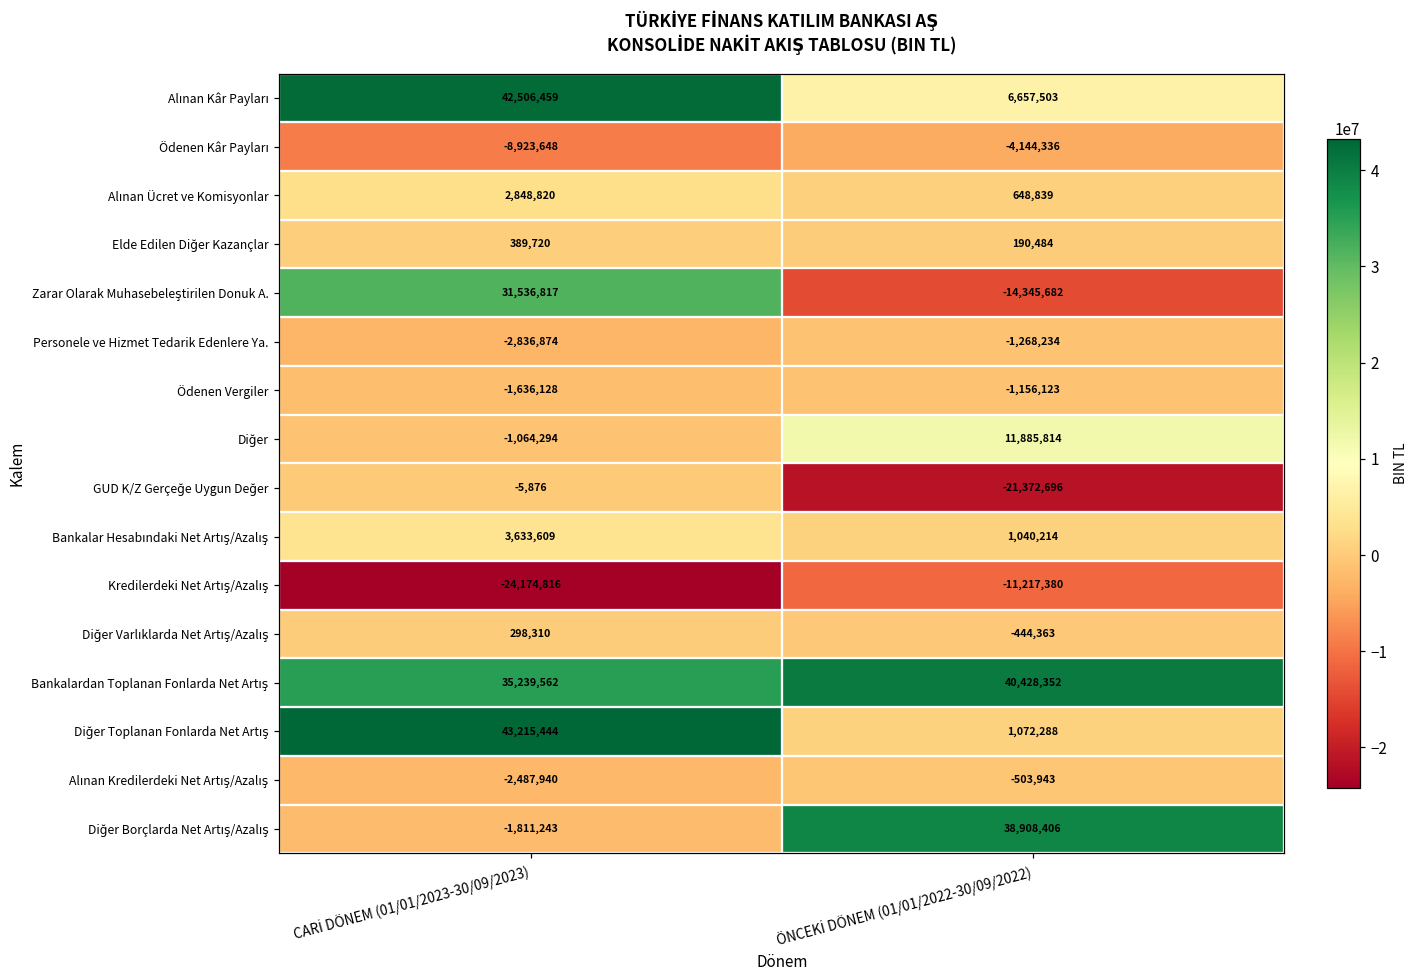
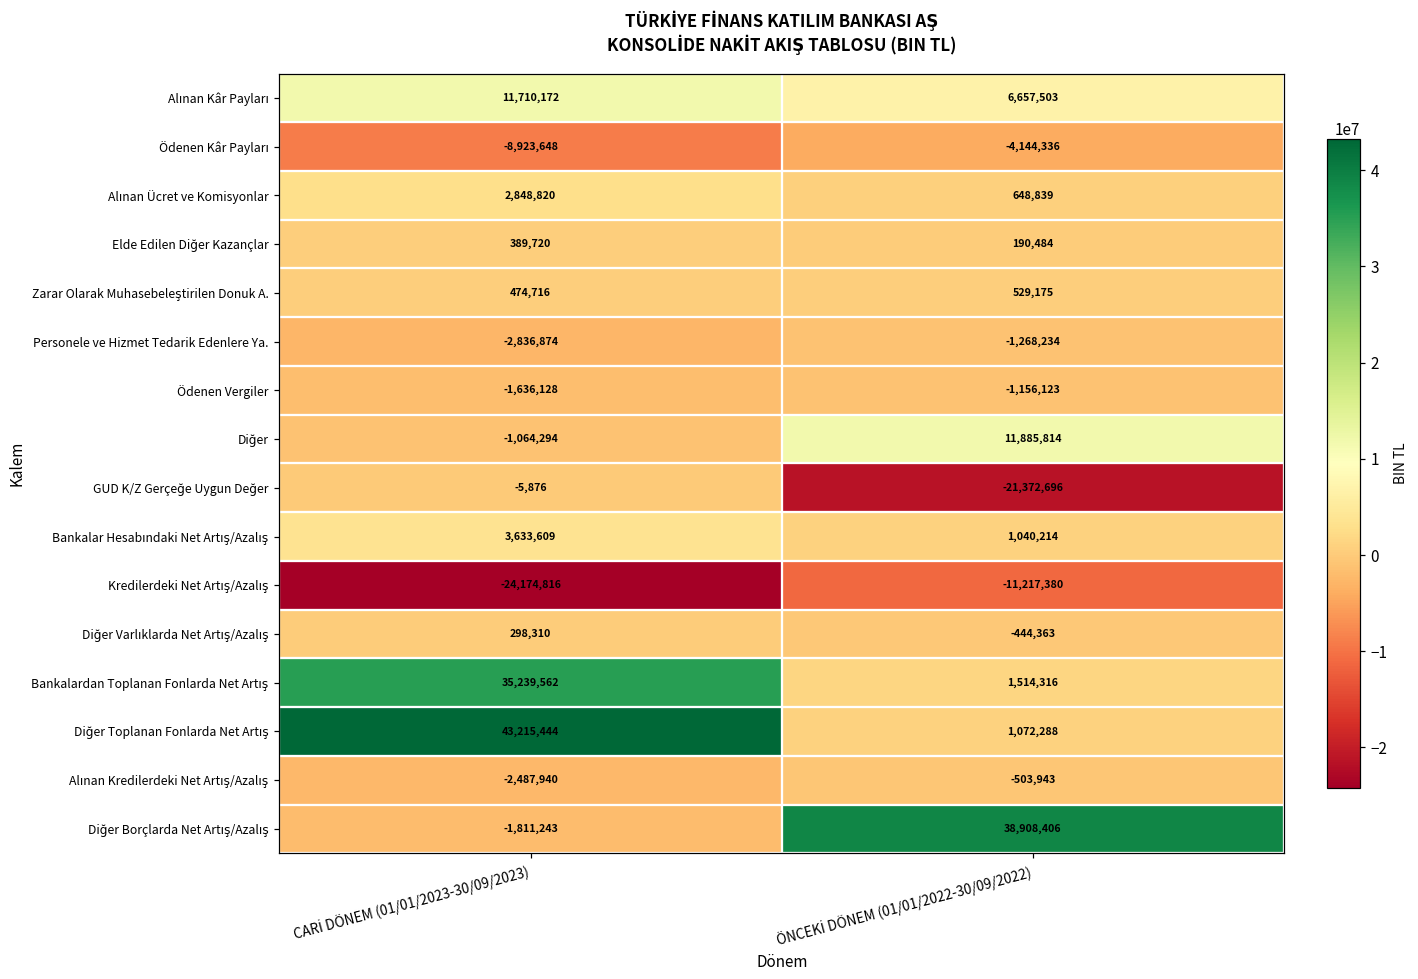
Alınan Kâr Payları, CARİ DÖNEM (01/01/2023-30/09/2023): 42,506,459 -> 11,710,172
Zarar Olarak Muhasebeleştirilen Donuk A., CARİ DÖNEM (01/01/2023-30/09/2023): 31,536,817 -> 474,716
Zarar Olarak Muhasebeleştirilen Donuk A., ÖNCEKİ DÖNEM (01/01/2022-30/09/2022): -14,345,682 -> 529,175
Bankalardan Toplanan Fonlarda Net Artış, ÖNCEKİ DÖNEM (01/01/2022-30/09/2022): 40,428,352 -> 1,514,316
